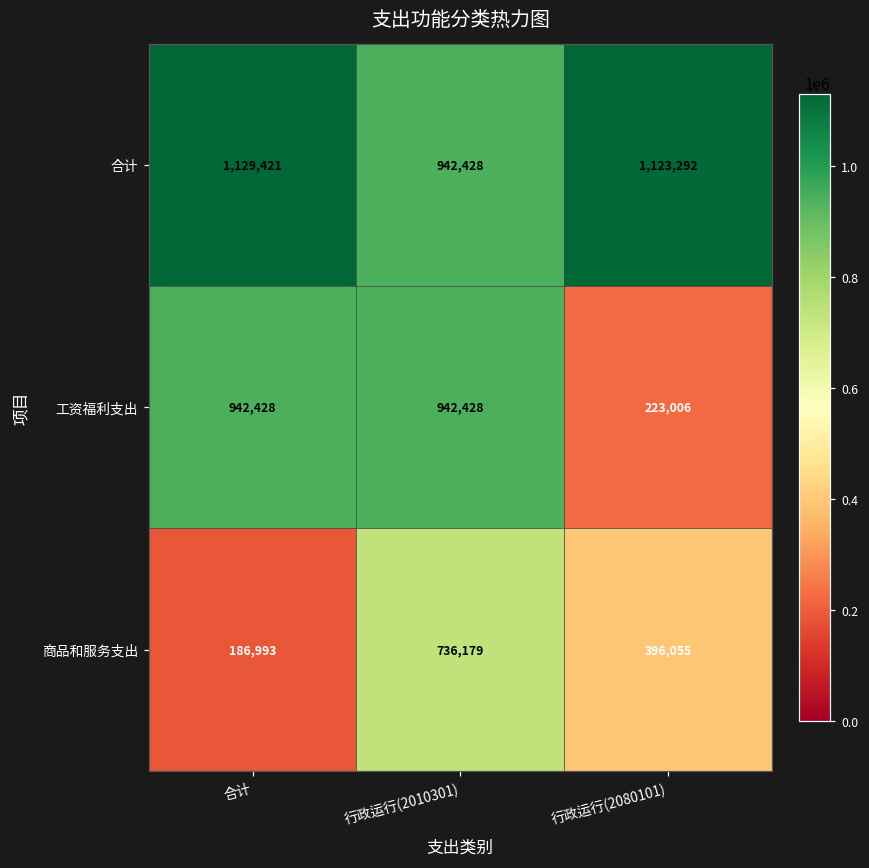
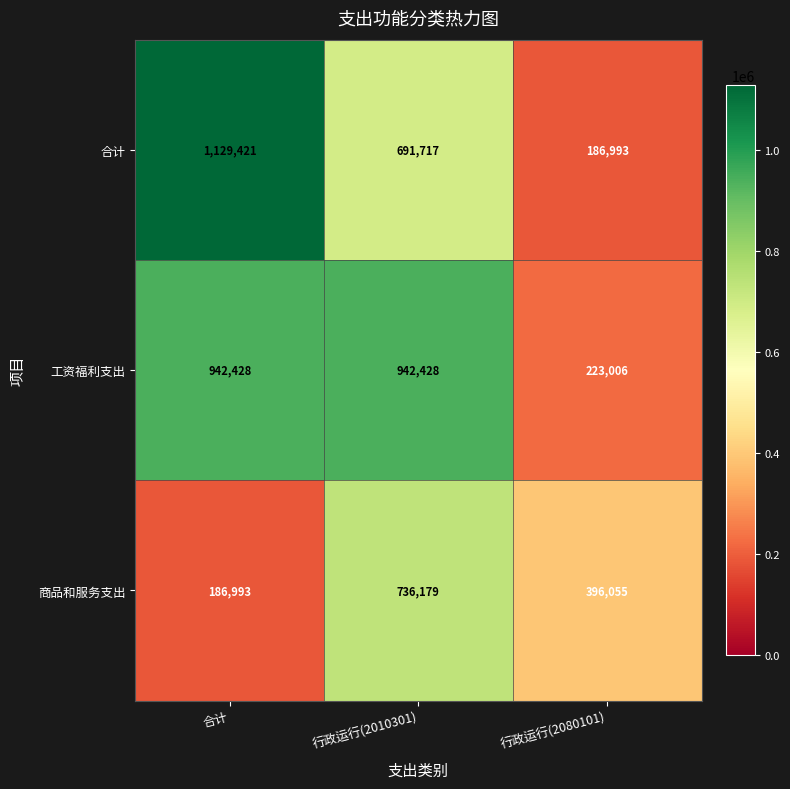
合计, 行政运行(2010301): 942,428 -> 691,717
合计, 行政运行(2080101): 1,123,292 -> 186,993
